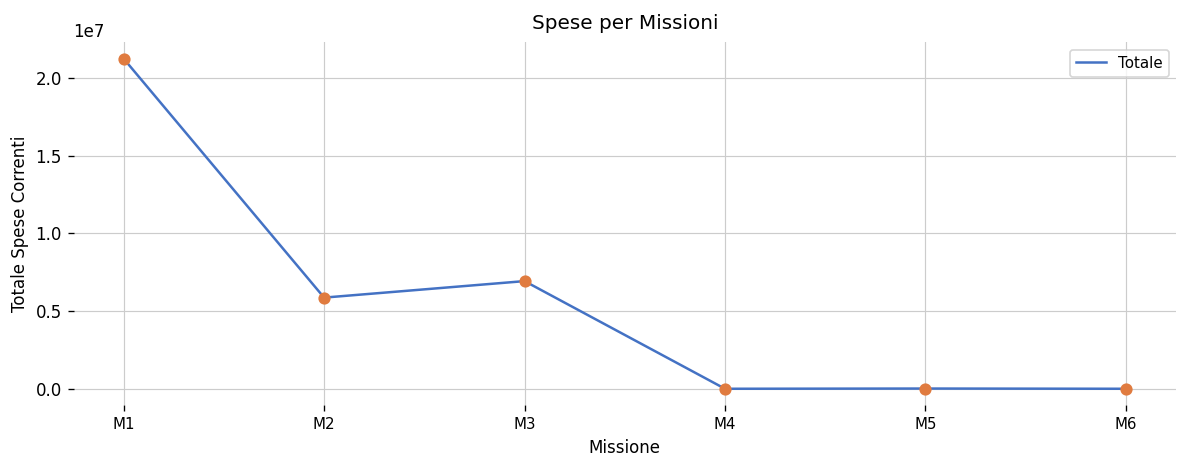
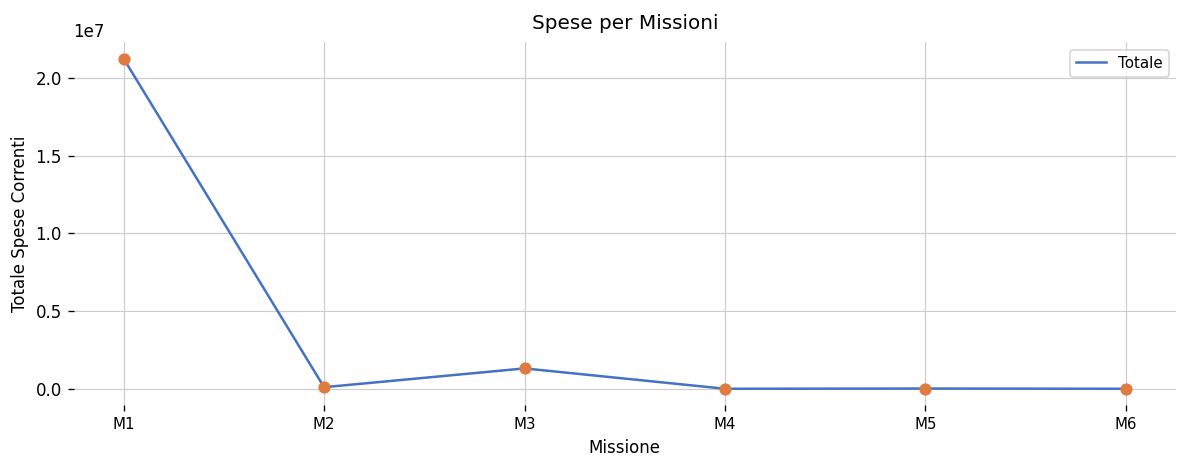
M2: 5900000 -> 100000
M3: 6900000 -> 1300000
